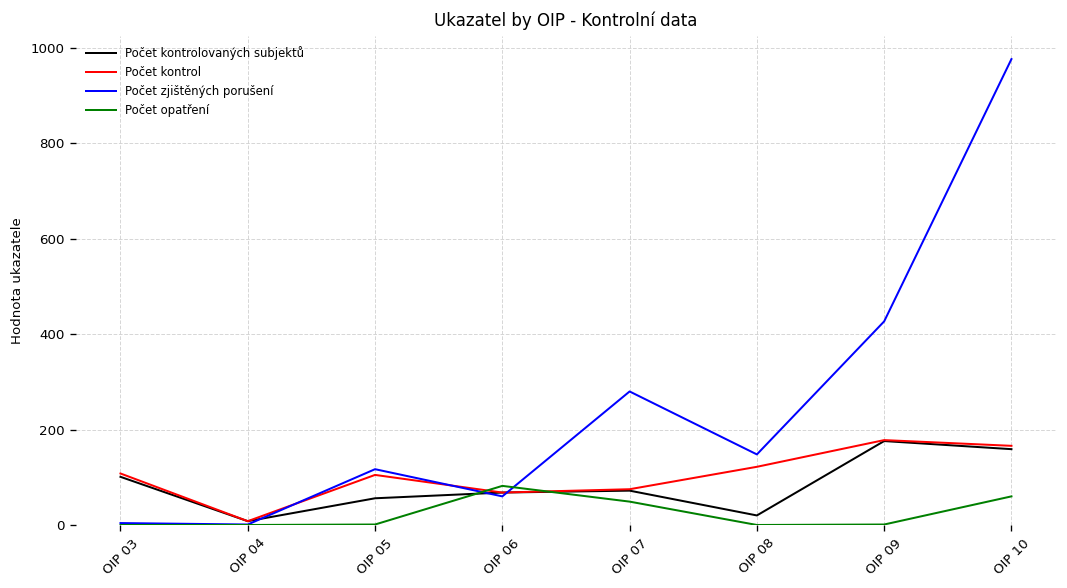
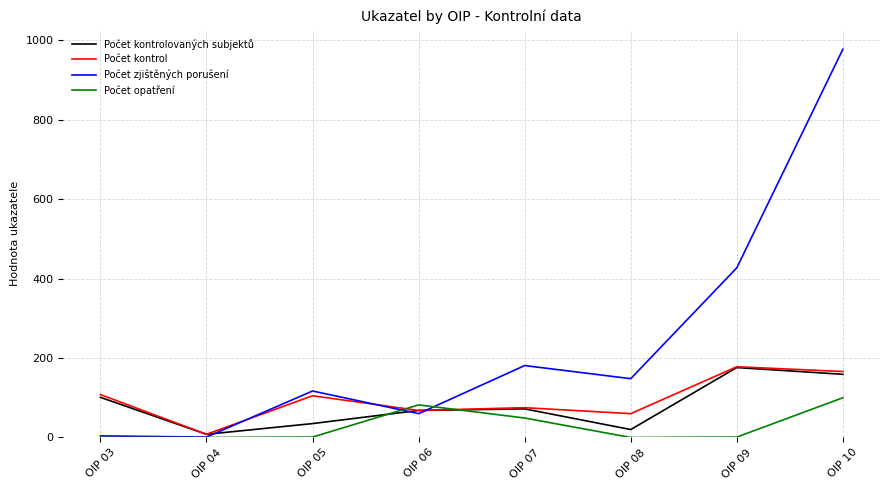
Počet kontrolovaných subjektů, OIP 05: 60 -> 40
Počet zjištěných porušení, OIP 07: 280 -> 180
Počet kontrol, OIP 08: 120 -> 60
Počet opatření, OIP 10: 60 -> 100
